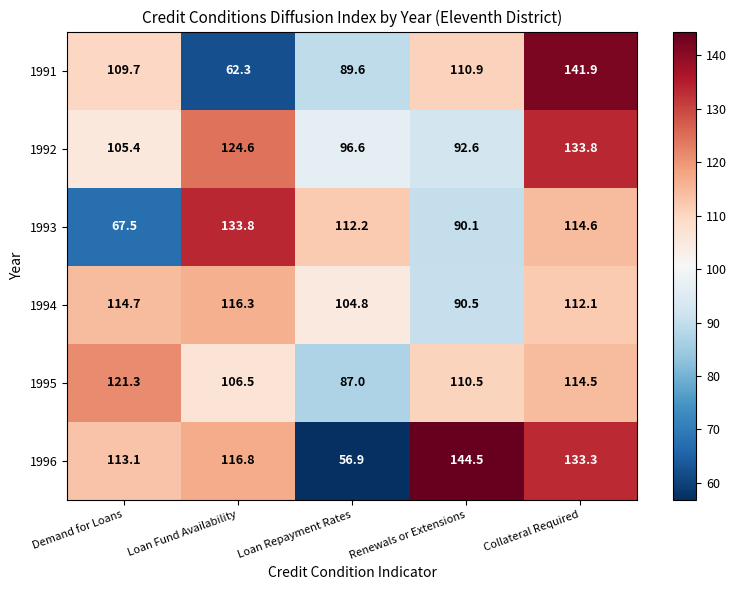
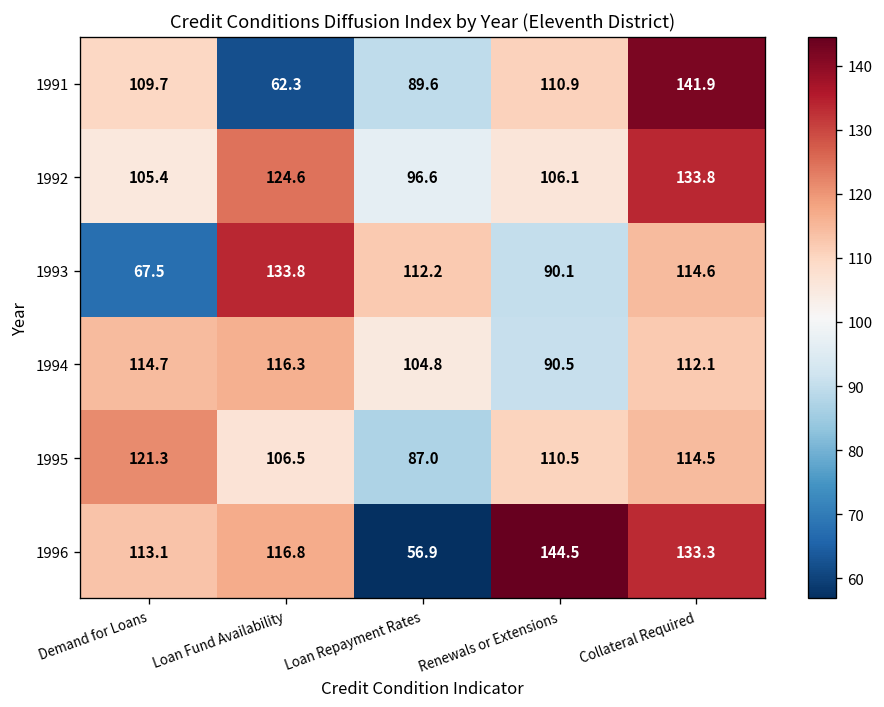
1992, Renewals or Extensions: 92.6 -> 106.1
